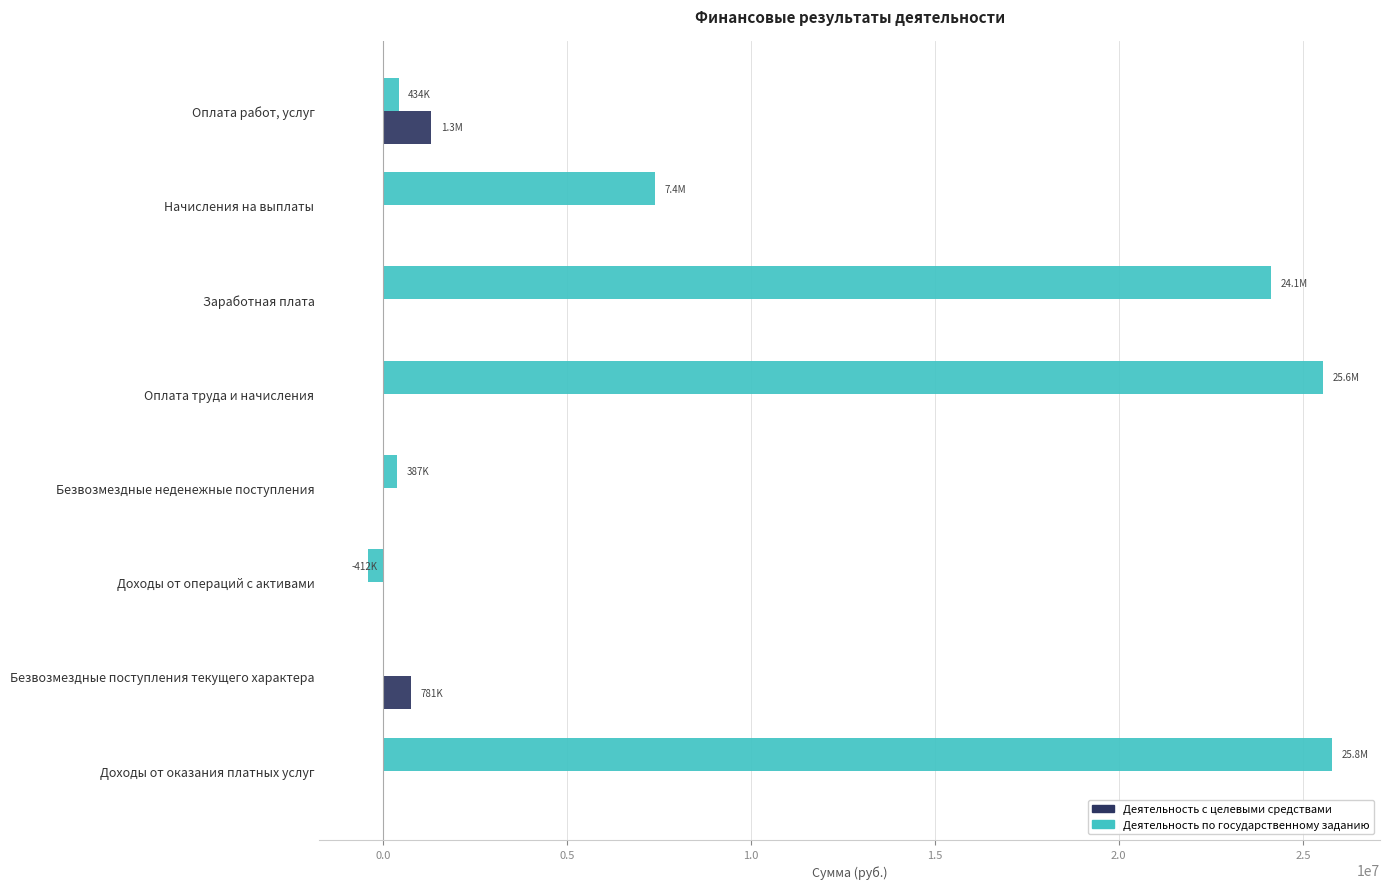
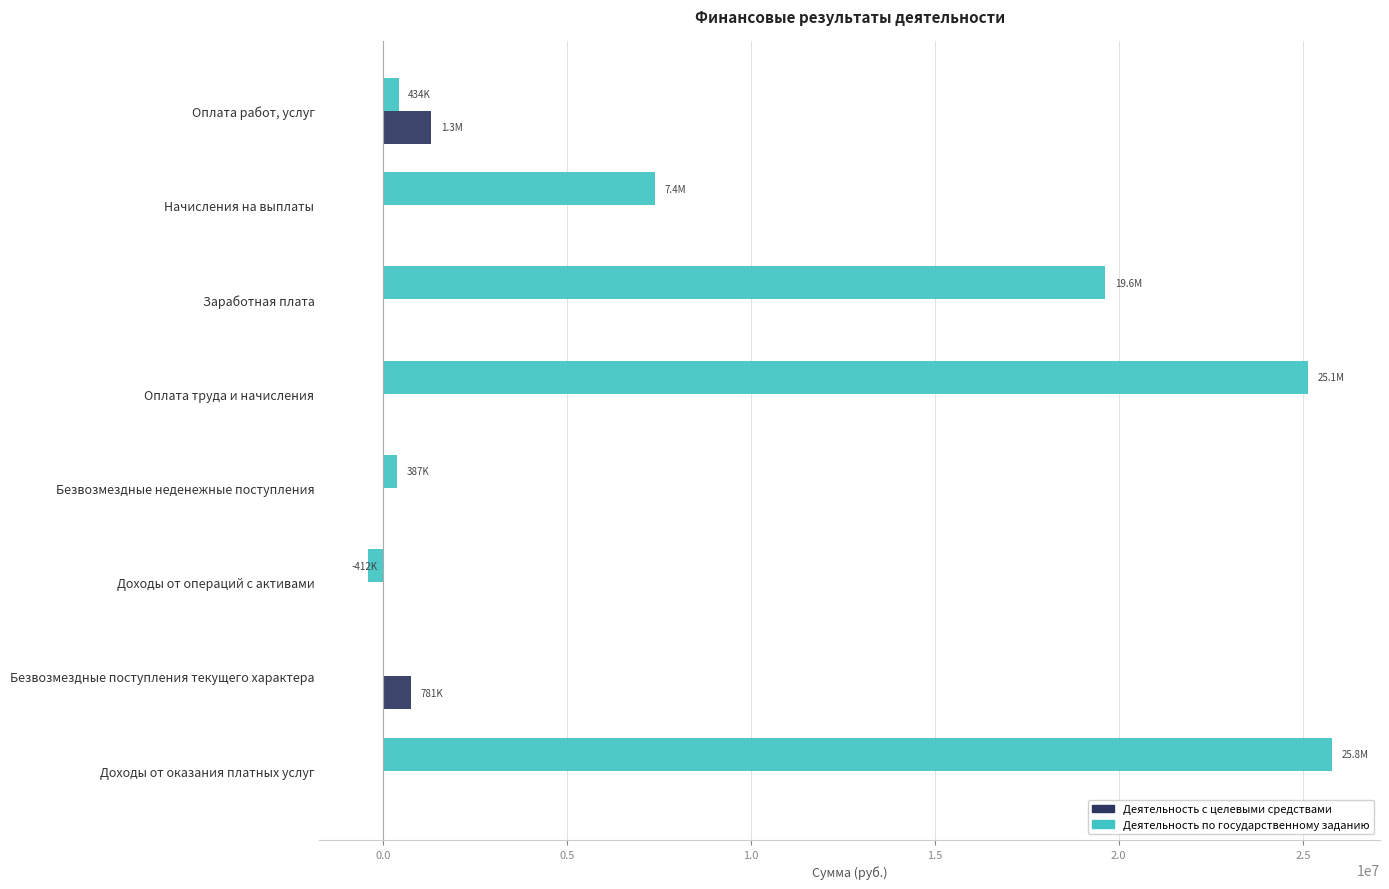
Деятельность по государственному заданию, Заработная плата: 24.1M -> 19.6M
Деятельность по государственному заданию, Оплата труда и начисления: 25.6M -> 25.1M
